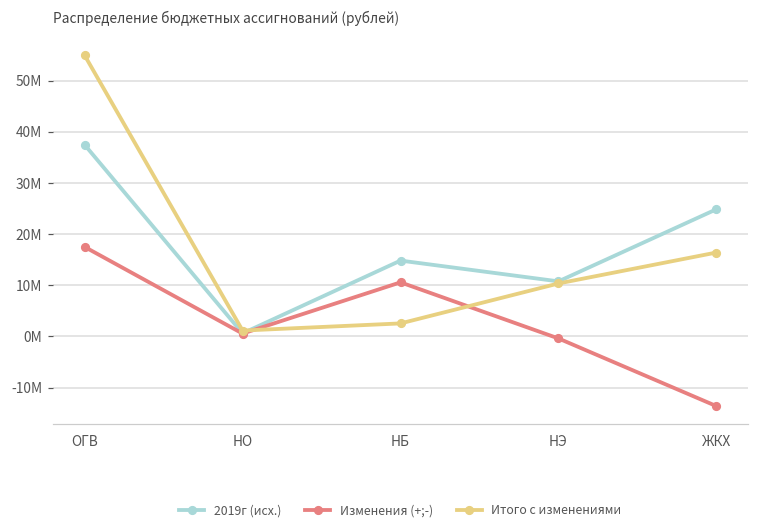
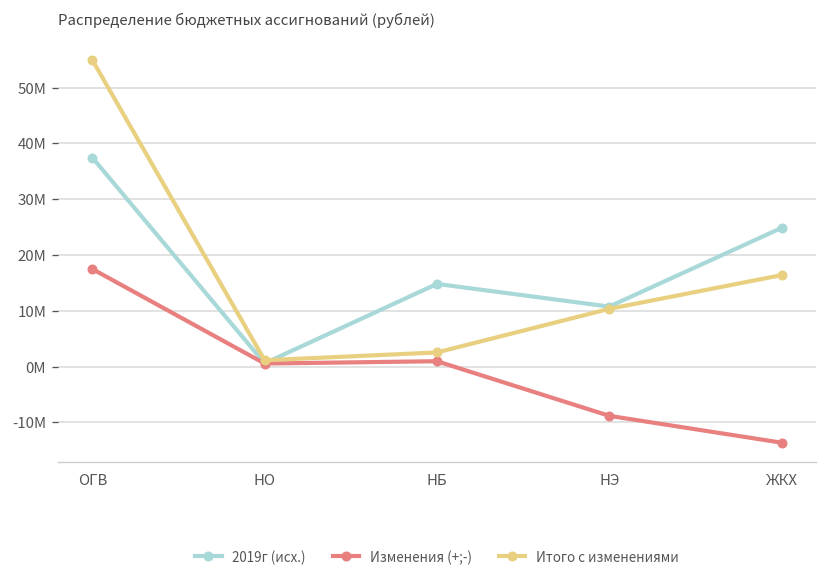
Изменения (+;-), НБ: 11000000 -> 1000000
Изменения (+;-), НЭ: 0 -> -9000000
